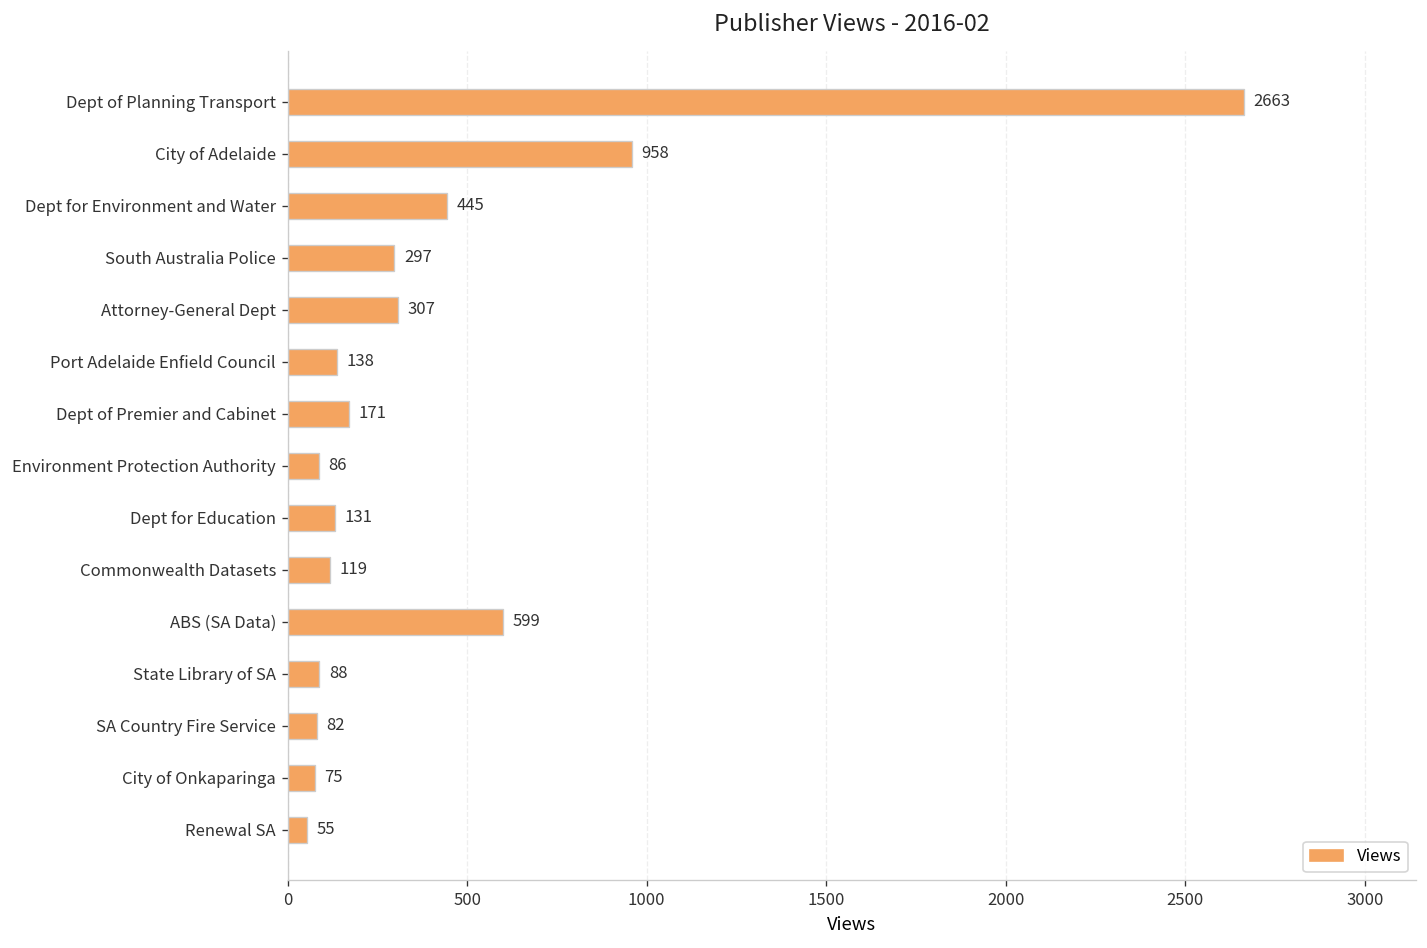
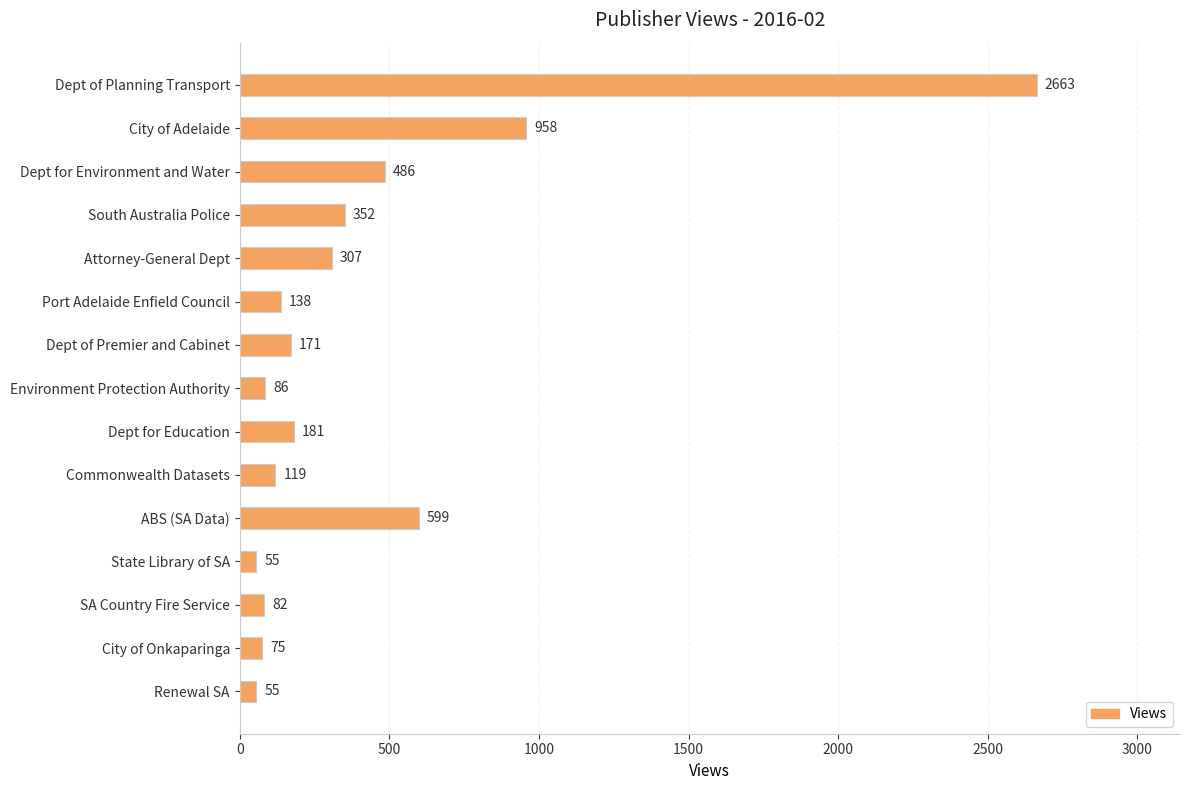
Dept for Environment and Water: 445 -> 486
South Australia Police: 297 -> 352
Dept for Education: 131 -> 181
State Library of SA: 88 -> 55
